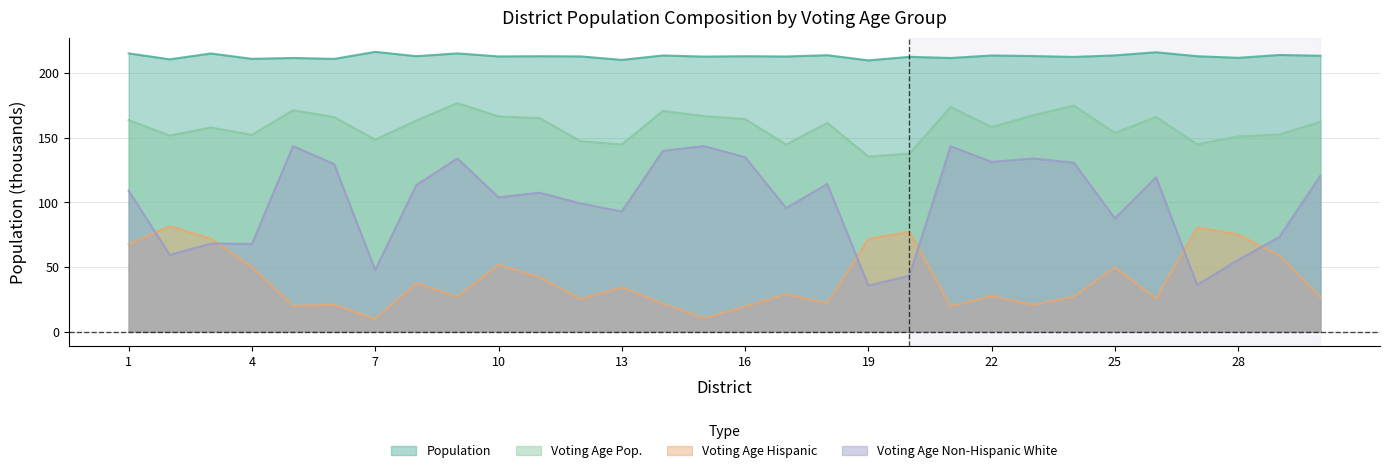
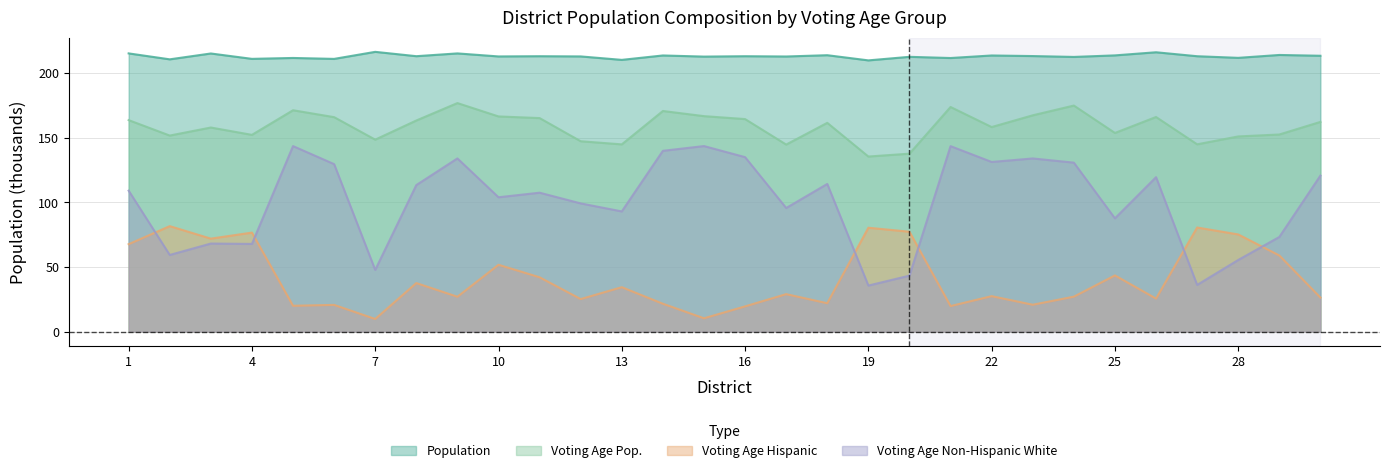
Voting Age Hispanic, 4: 50 -> 77
Voting Age Hispanic, 19: 72 -> 80
Voting Age Hispanic, 25: 50 -> 44
